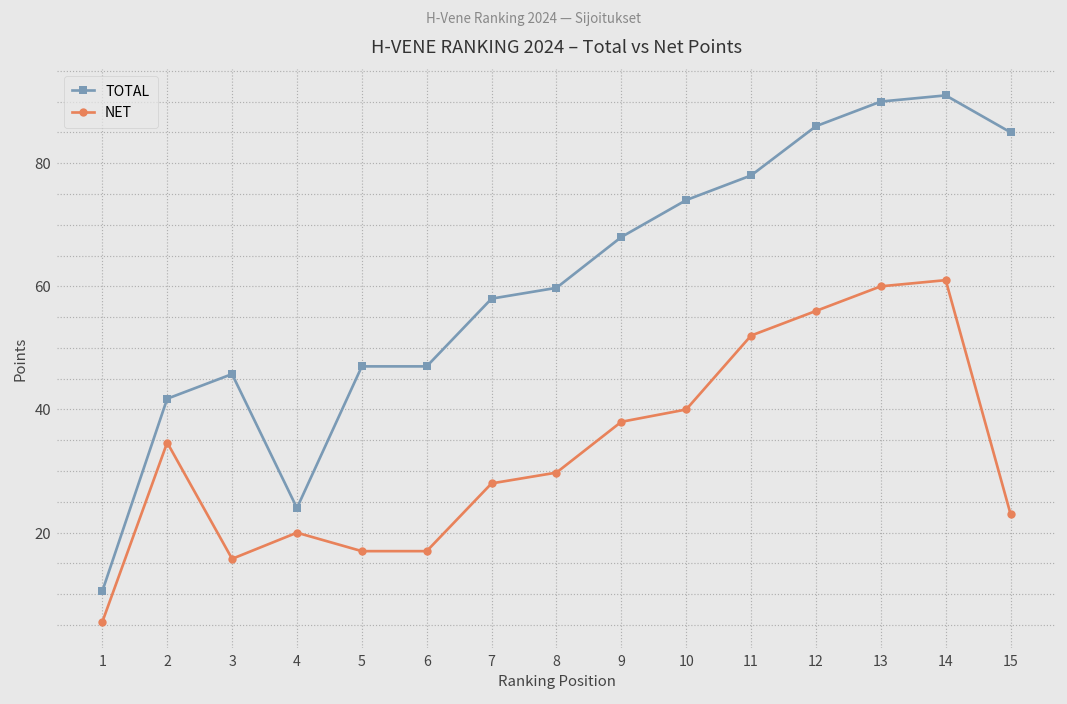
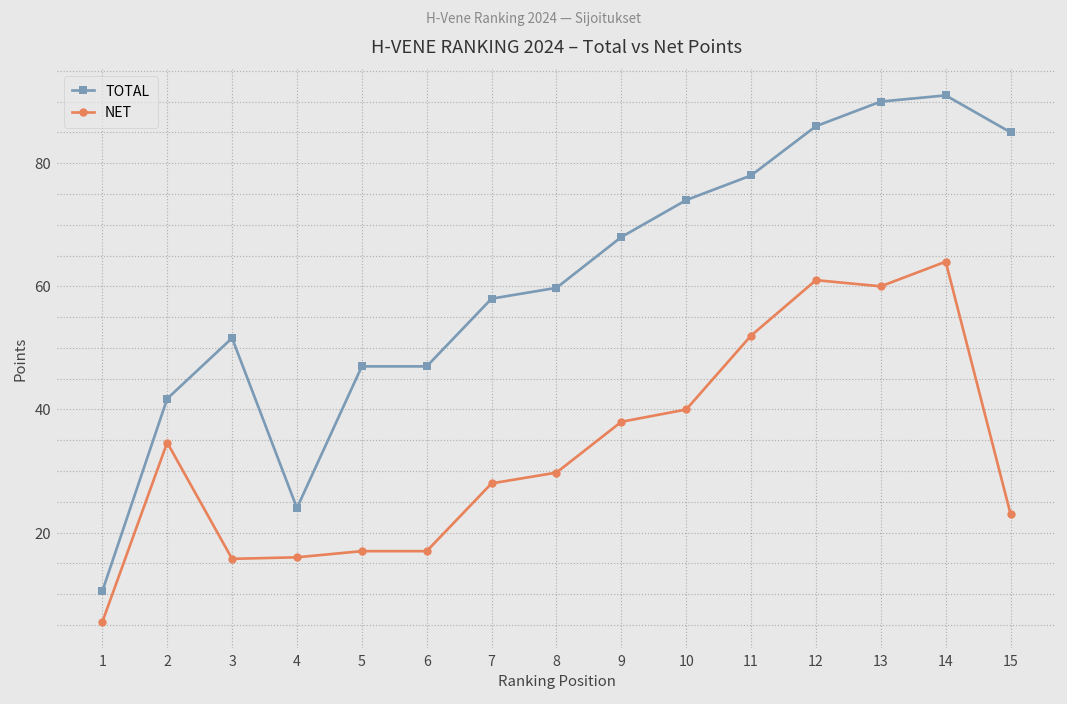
TOTAL, 3: 46 -> 52
NET, 4: 20 -> 16
NET, 12: 56 -> 61
NET, 14: 61 -> 64
